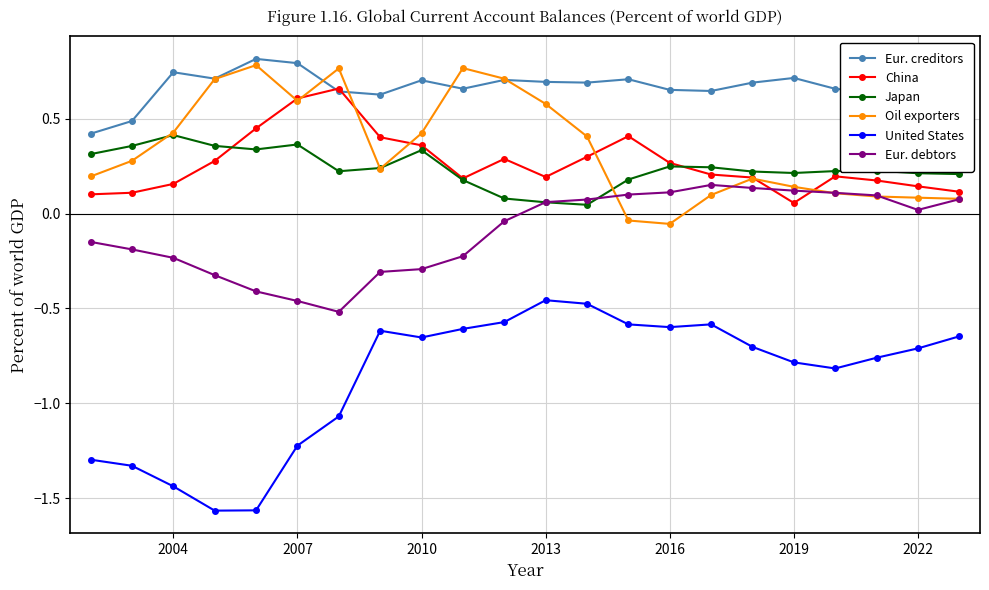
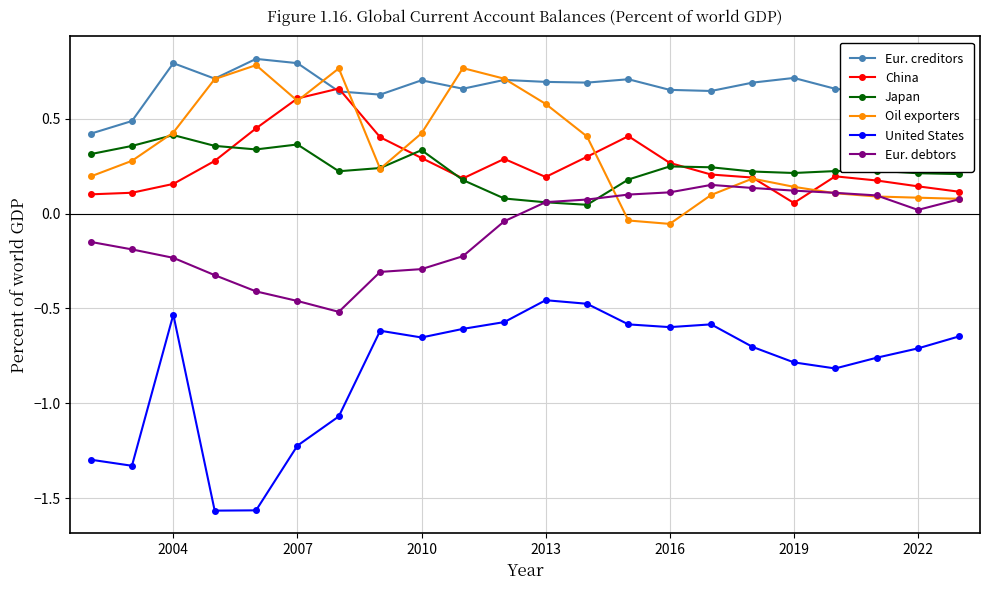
Eur. creditors, 2004: 0.75 -> 0.79
United States, 2004: -1.44 -> -0.53
China, 2010: 0.36 -> 0.29
